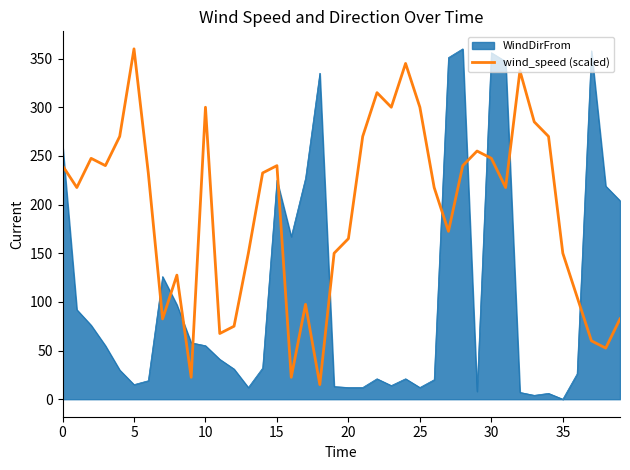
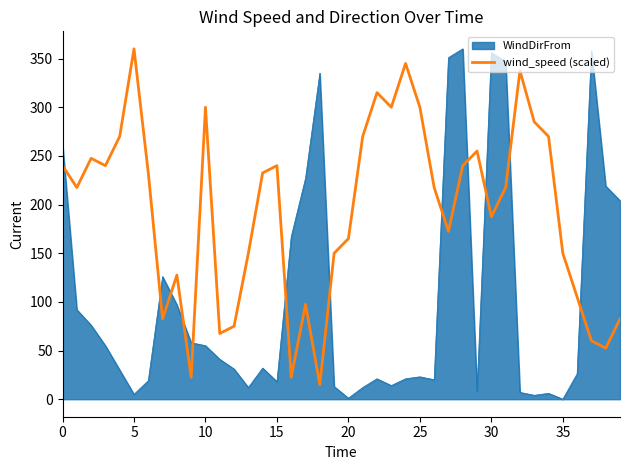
WindDirFrom, 5: 20 -> 10
WindDirFrom, 15: 230 -> 20
WindDirFrom, 20: 10 -> 0
WindDirFrom, 25: 10 -> 20
wind_speed (scaled), 30: 250 -> 190
